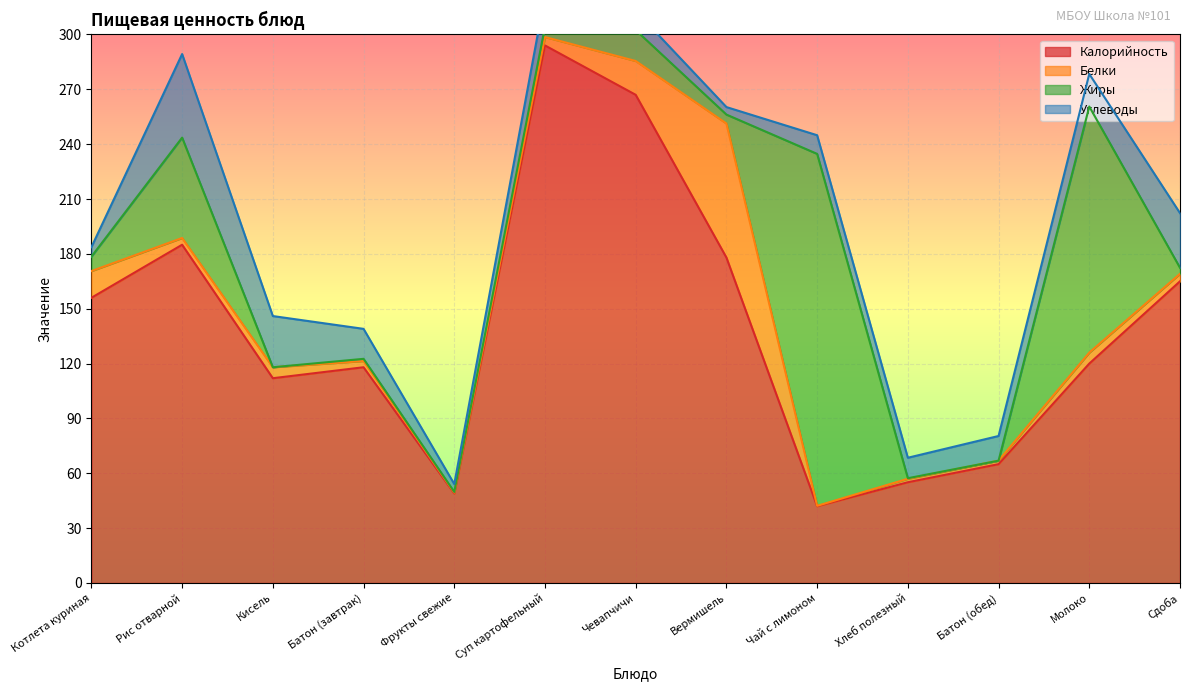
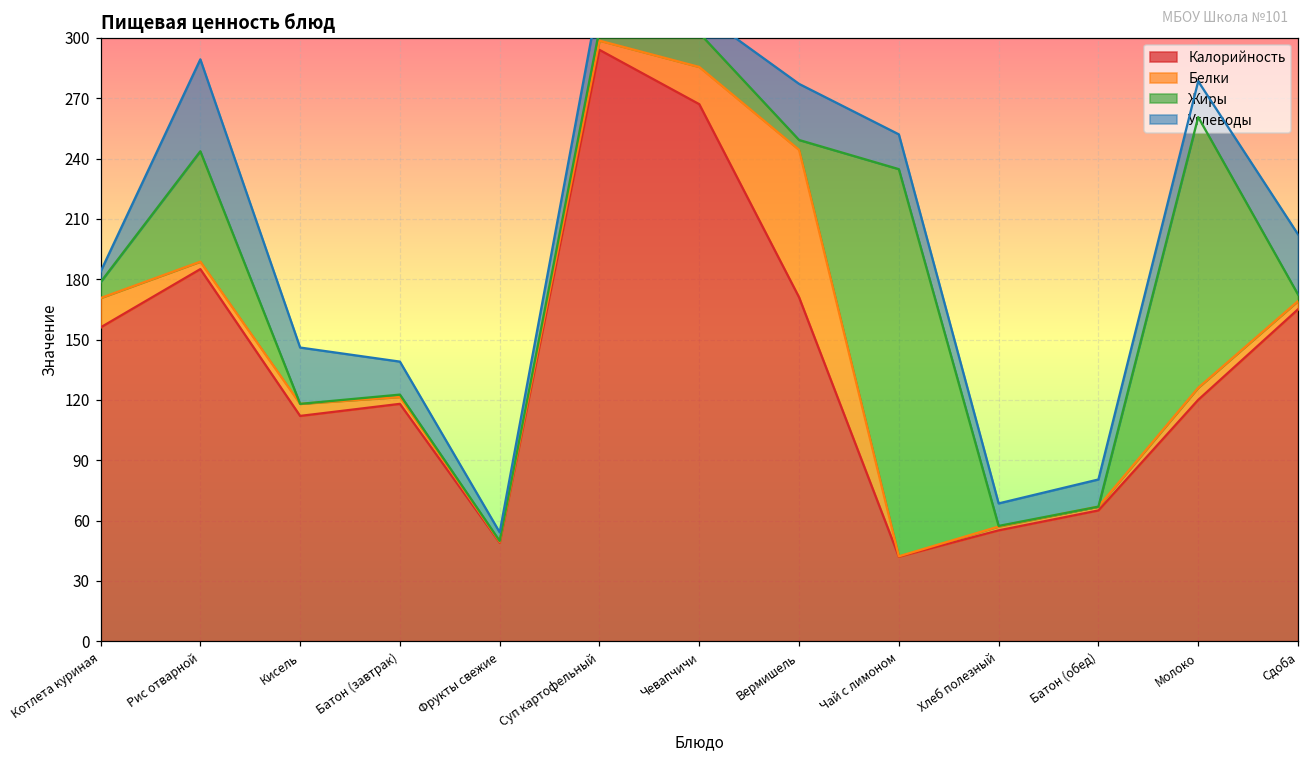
Калорийность, Вермишель: 178 -> 171
Углеводы, Вермишель: 4 -> 28
Углеводы, Чай с лимоном: 10 -> 17
